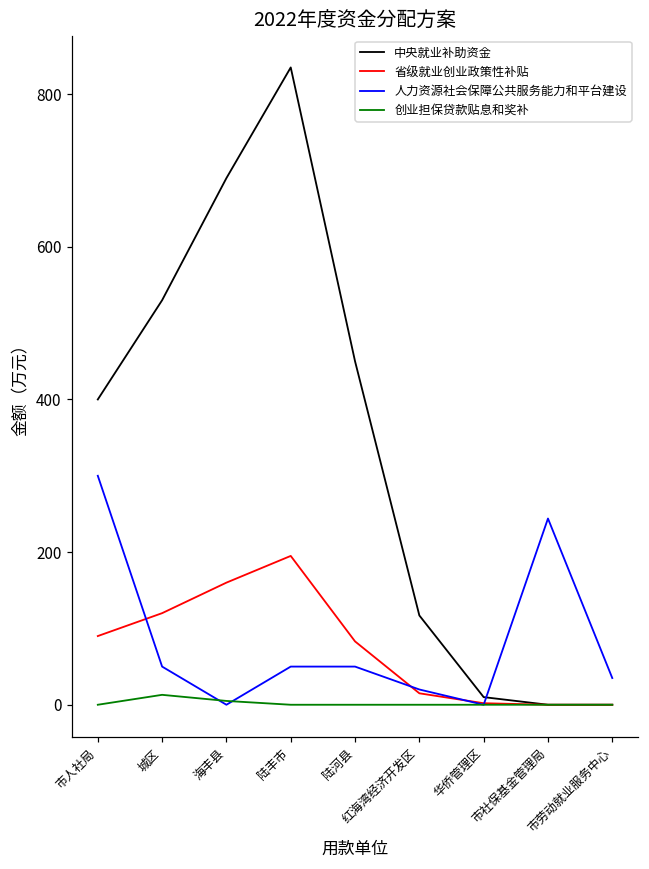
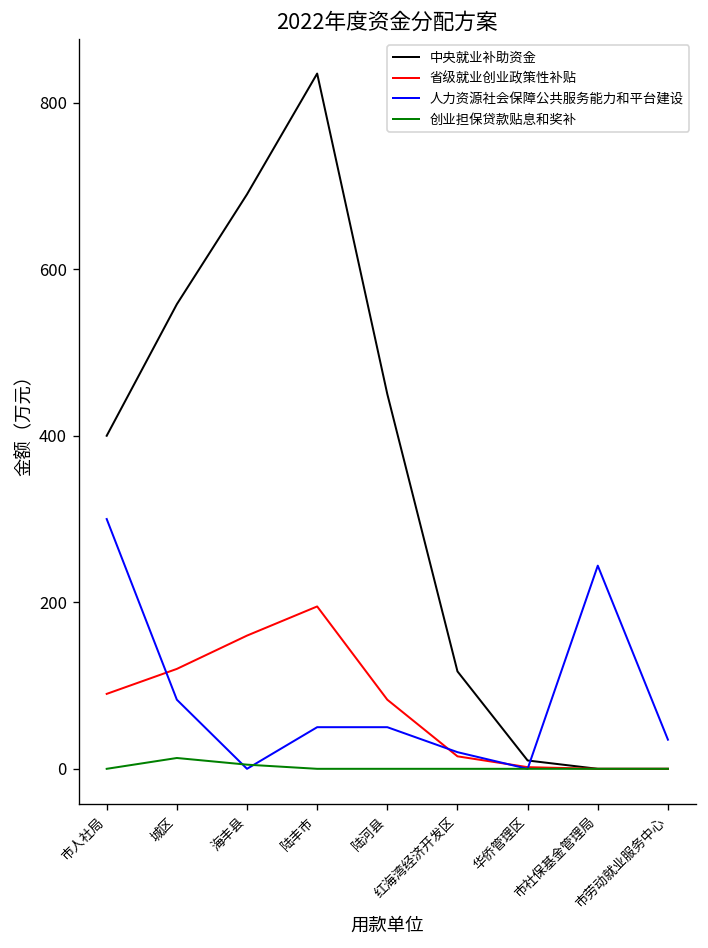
中央就业补助资金, 城区: 530 -> 560
人力资源社会保障公共服务能力和平台建设, 城区: 50 -> 80
